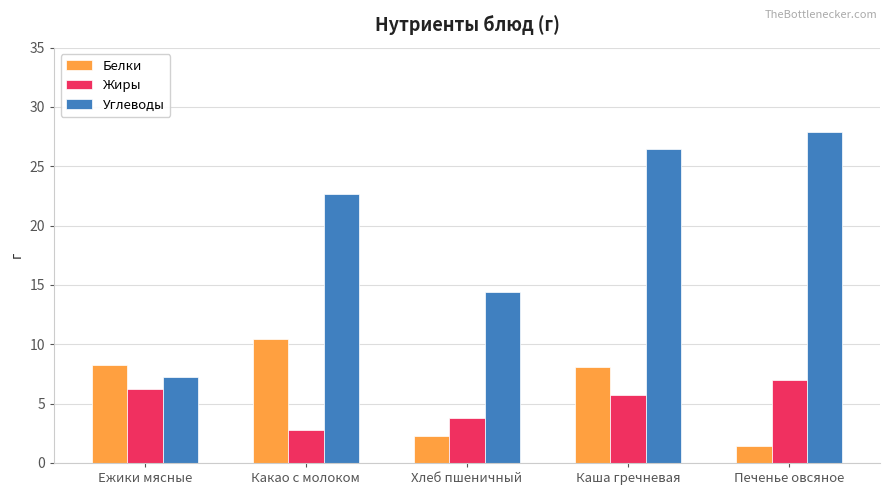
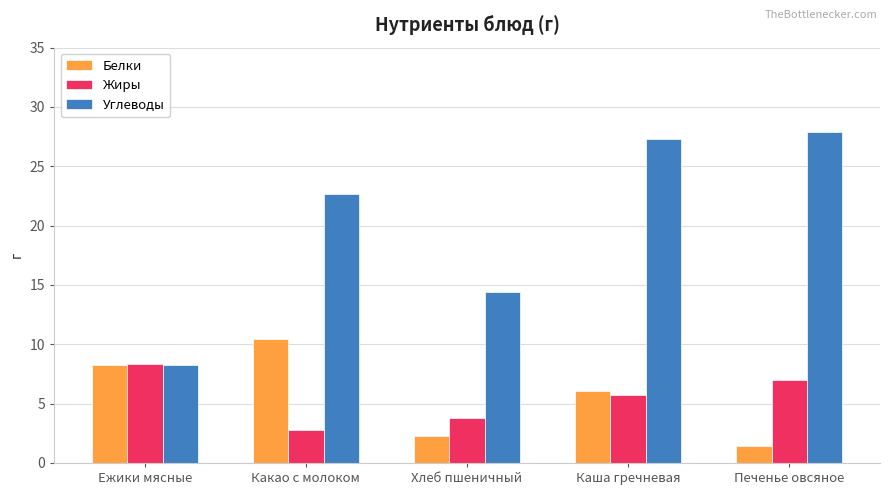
Жиры, Ежики мясные: 6.2 -> 8.4
Углеводы, Ежики мясные: 7.2 -> 8.3
Белки, Каша гречневая: 8.1 -> 6.1
Углеводы, Каша гречневая: 26.5 -> 27.3
